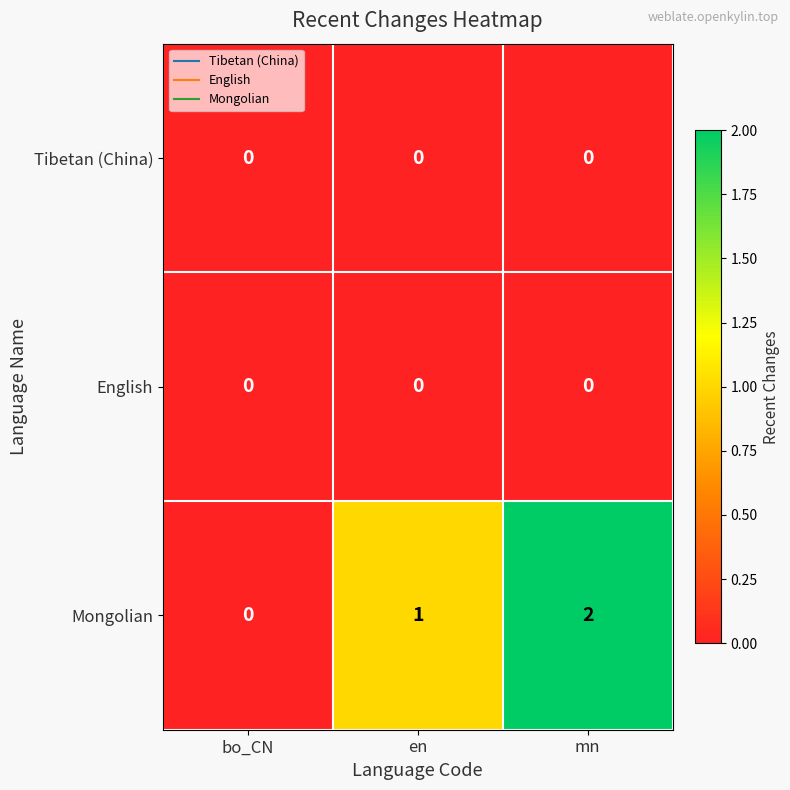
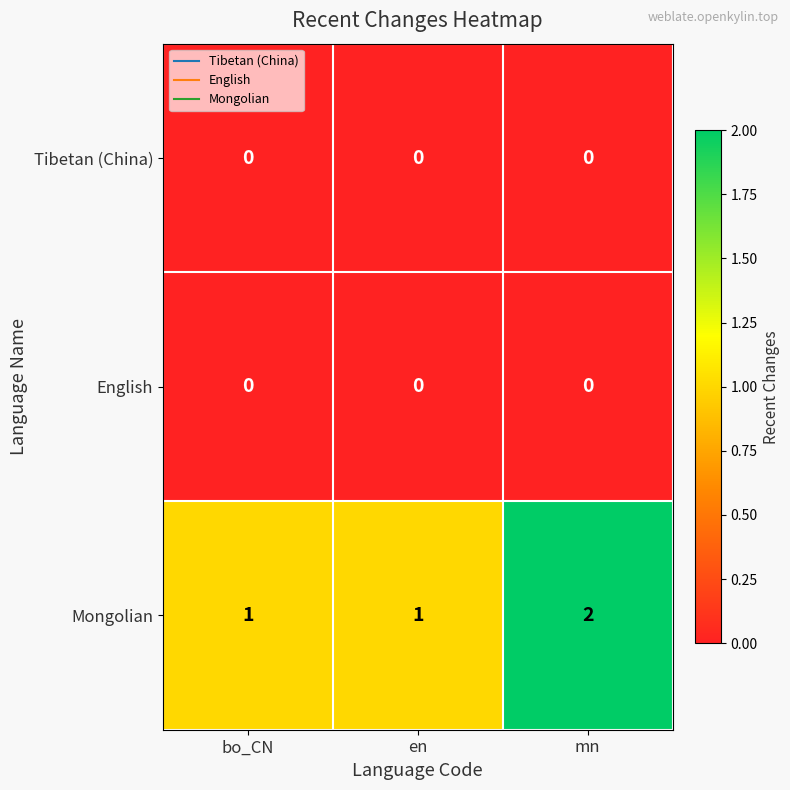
Mongolian, bo_CN: 0 -> 1
